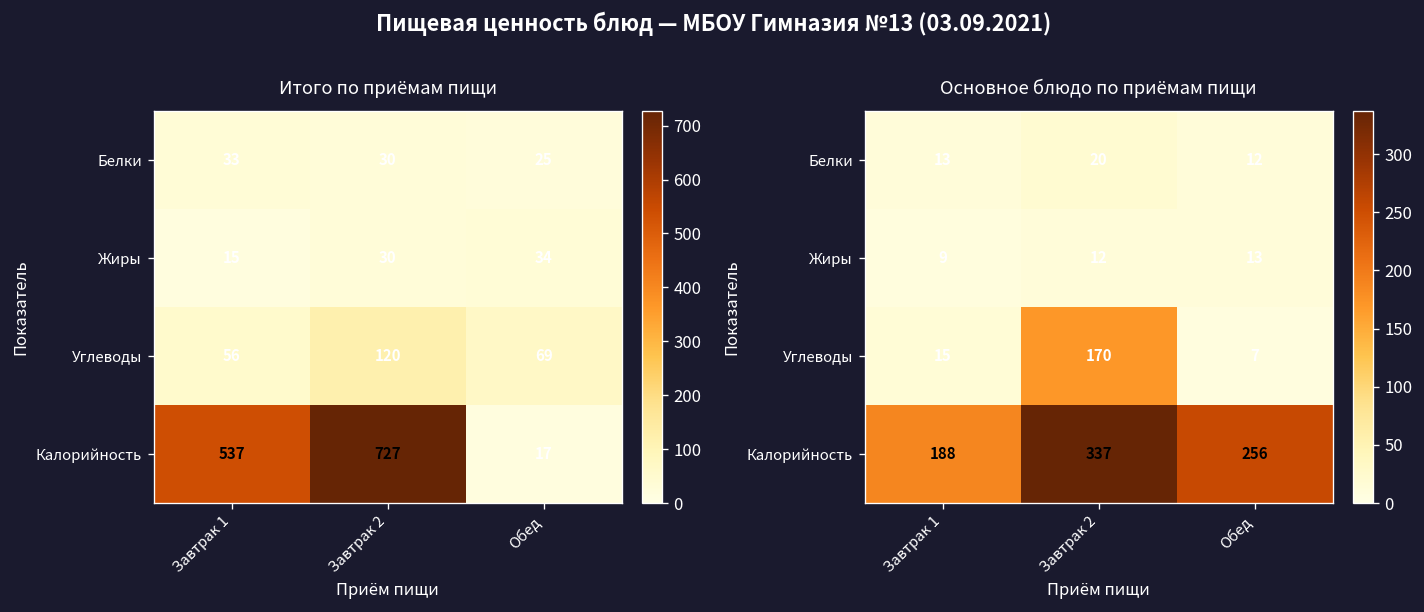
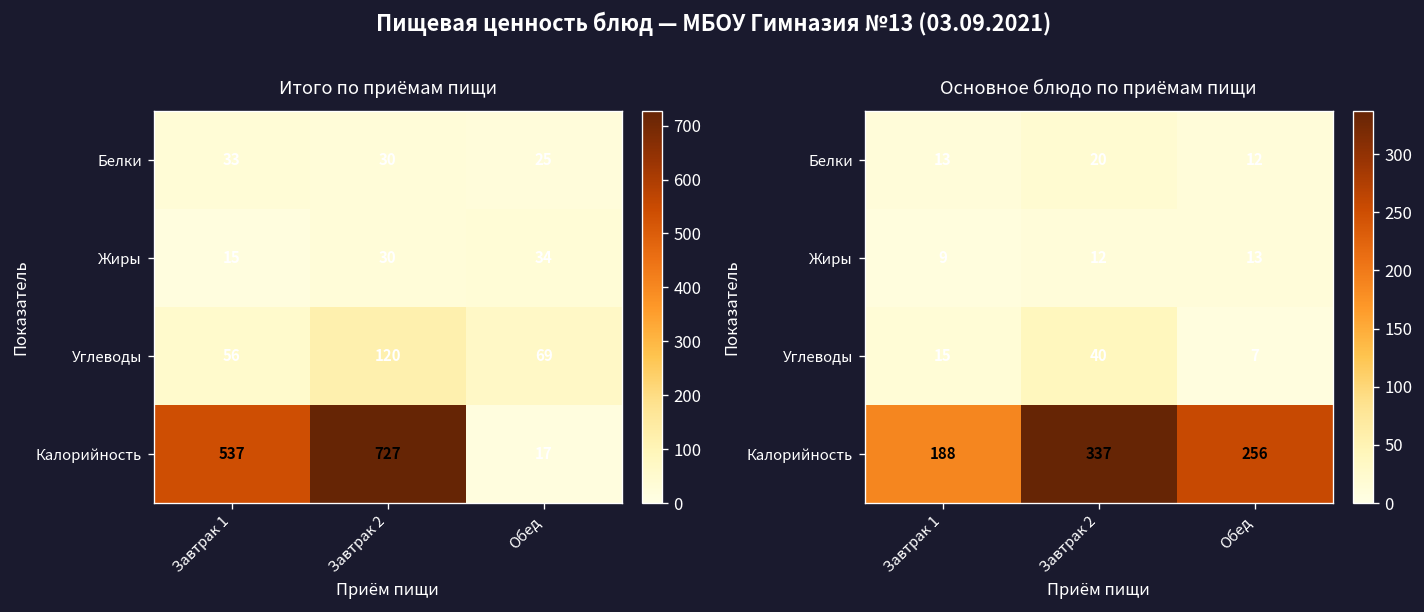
Основное блюдо по приёмам пищи, Углеводы, Завтрак 2: 170 -> 40
